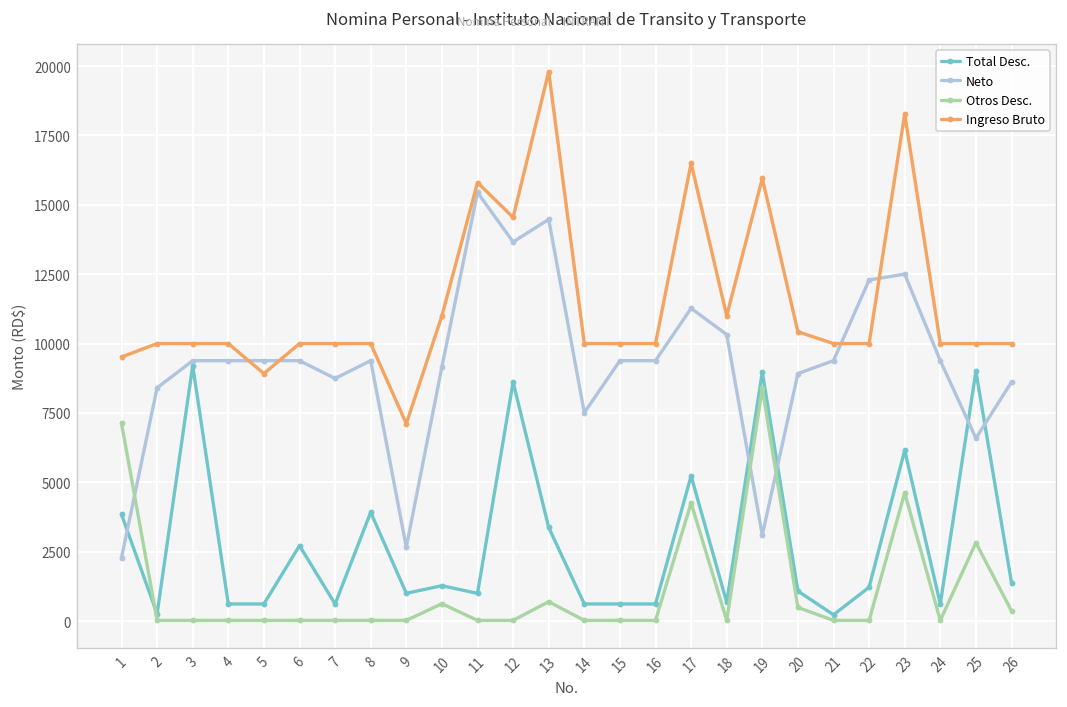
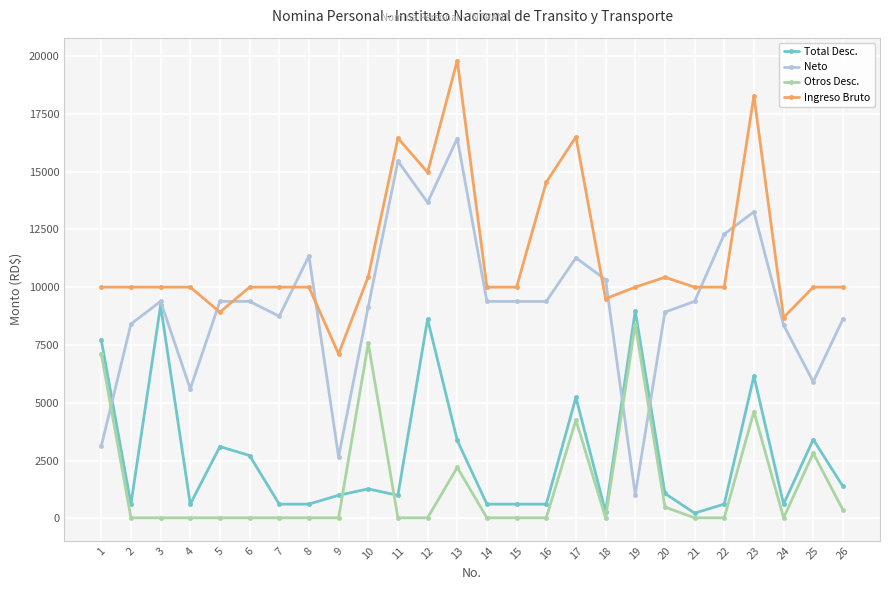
Total Desc., 1: 3800 -> 7700
Neto, 1: 2300 -> 3100
Ingreso Bruto, 1: 9500 -> 10000
Total Desc., 2: 300 -> 600
Neto, 4: 9400 -> 5600
Total Desc., 5: 600 -> 3100
Total Desc., 8: 3900 -> 600
Neto, 8: 9400 -> 11300
Otros Desc., 10: 600 -> 7600
Ingreso Bruto, 10: 11000 -> 10500
Ingreso Bruto, 11: 15800 -> 16400
Ingreso Bruto, 12: 14500 -> 15000
Neto, 13: 14500 -> 16400
Otros Desc., 13: 700 -> 2200
Neto, 14: 7500 -> 9400
Ingreso Bruto, 16: 10000 -> 14500
Total Desc., 18: 700 -> 300
Ingreso Bruto, 18: 11000 -> 9500
Neto, 19: 3100 -> 1000
Ingreso Bruto, 19: 16000 -> 10000
Total Desc., 22: 1200 -> 600
Neto, 23: 12500 -> 13300
Neto, 24: 9400 -> 8400
Ingreso Bruto, 24: 10000 -> 8700
Total Desc., 25: 9000 -> 3400
Neto, 25: 6600 -> 5900
